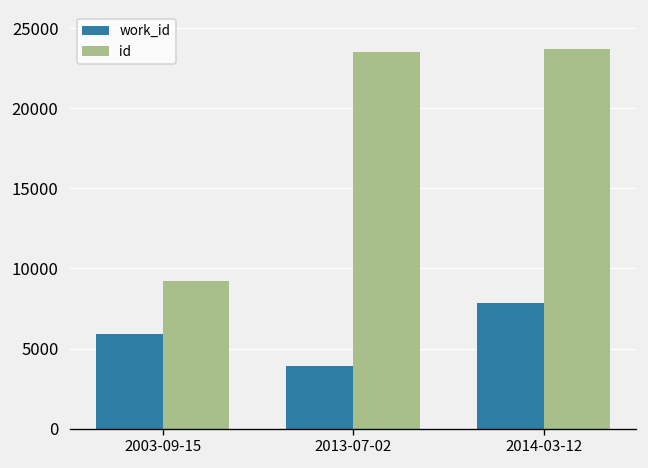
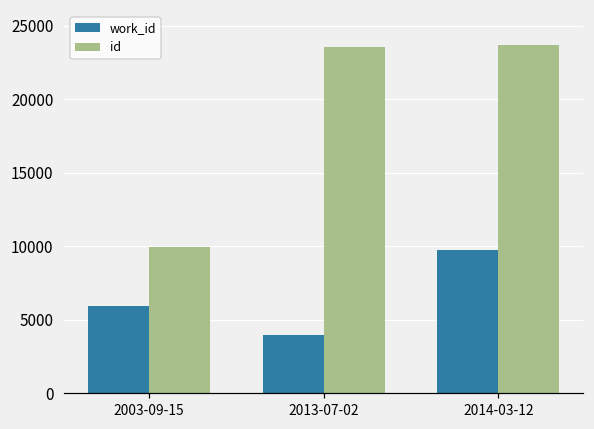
id, 2003-09-15: 9200 -> 10000
work_id, 2014-03-12: 7800 -> 9700
